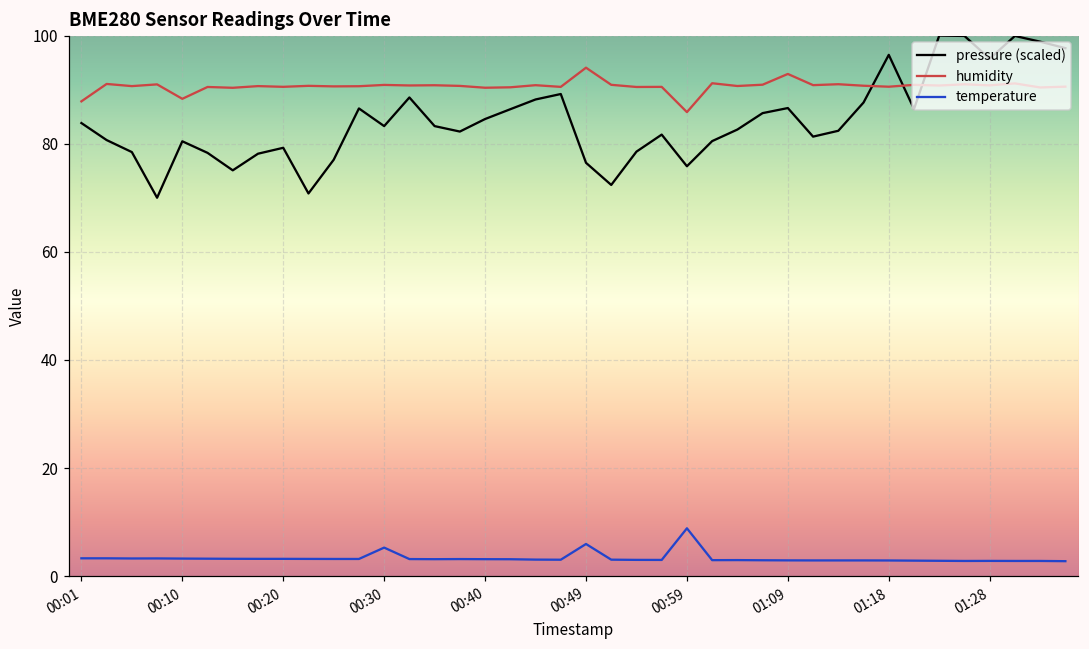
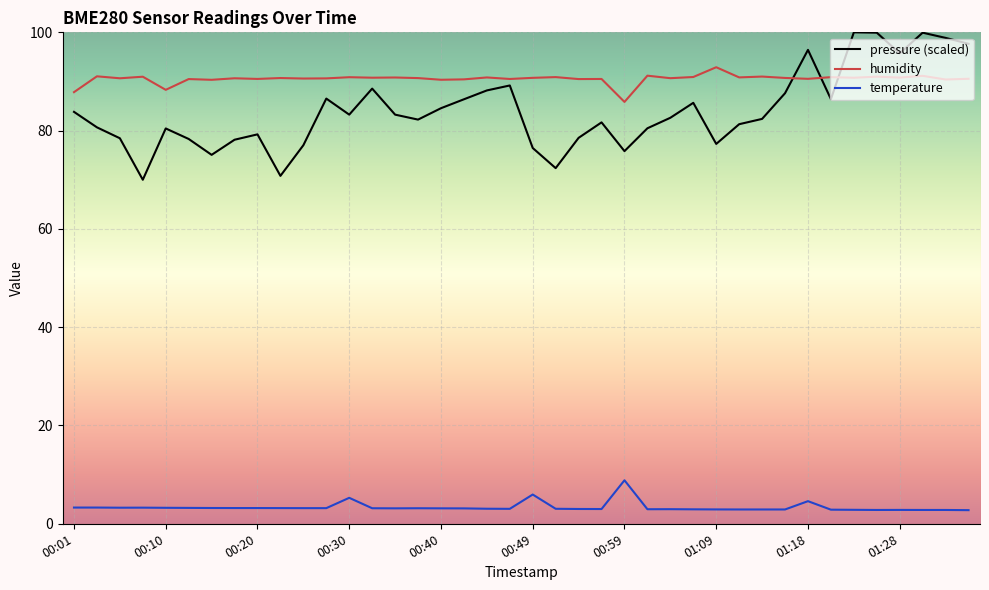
humidity, 00:49: 94 -> 91
pressure (scaled), 01:09: 87 -> 77
temperature, 01:18: 3 -> 5
